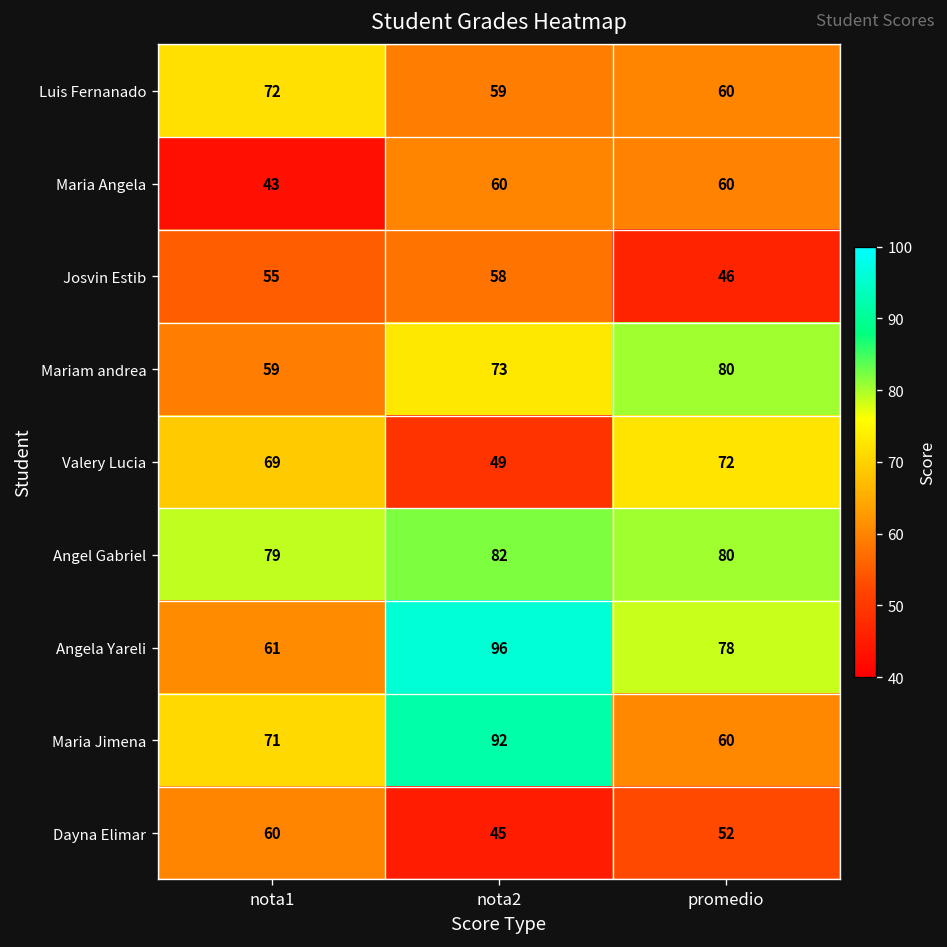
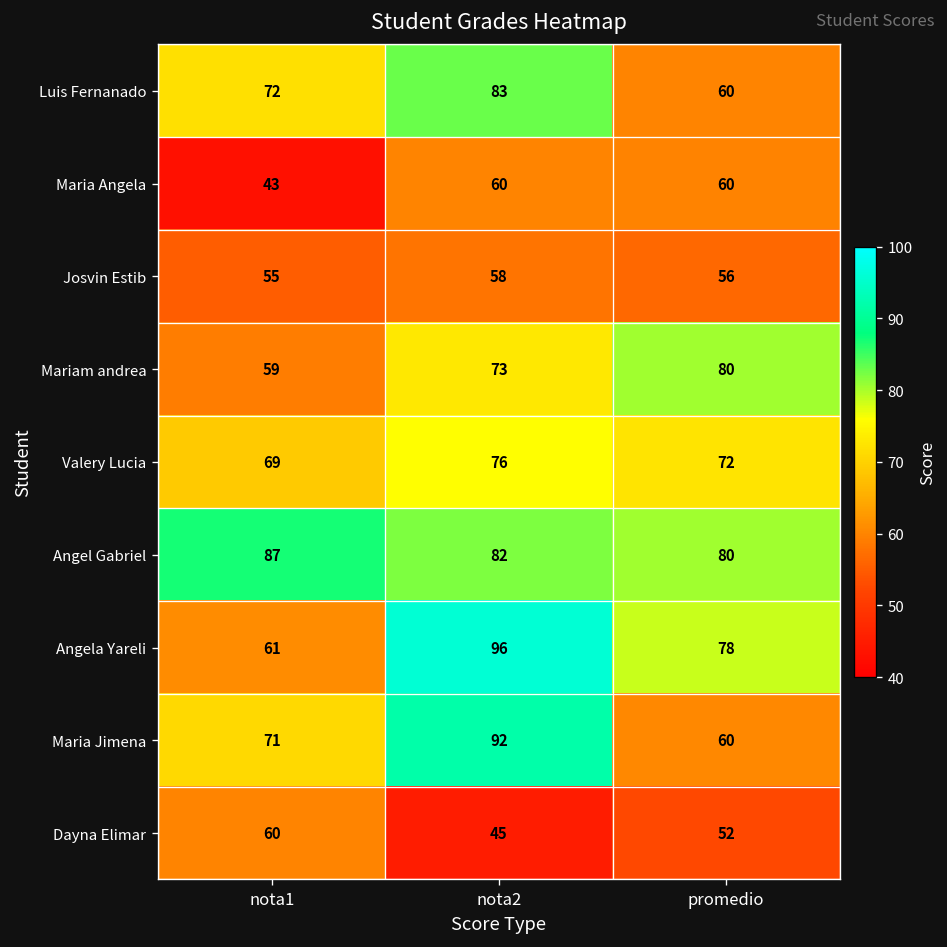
Luis Fernanado, nota2: 59 -> 83
Josvin Estib, promedio: 46 -> 56
Valery Lucia, nota2: 49 -> 76
Angel Gabriel, nota1: 79 -> 87
